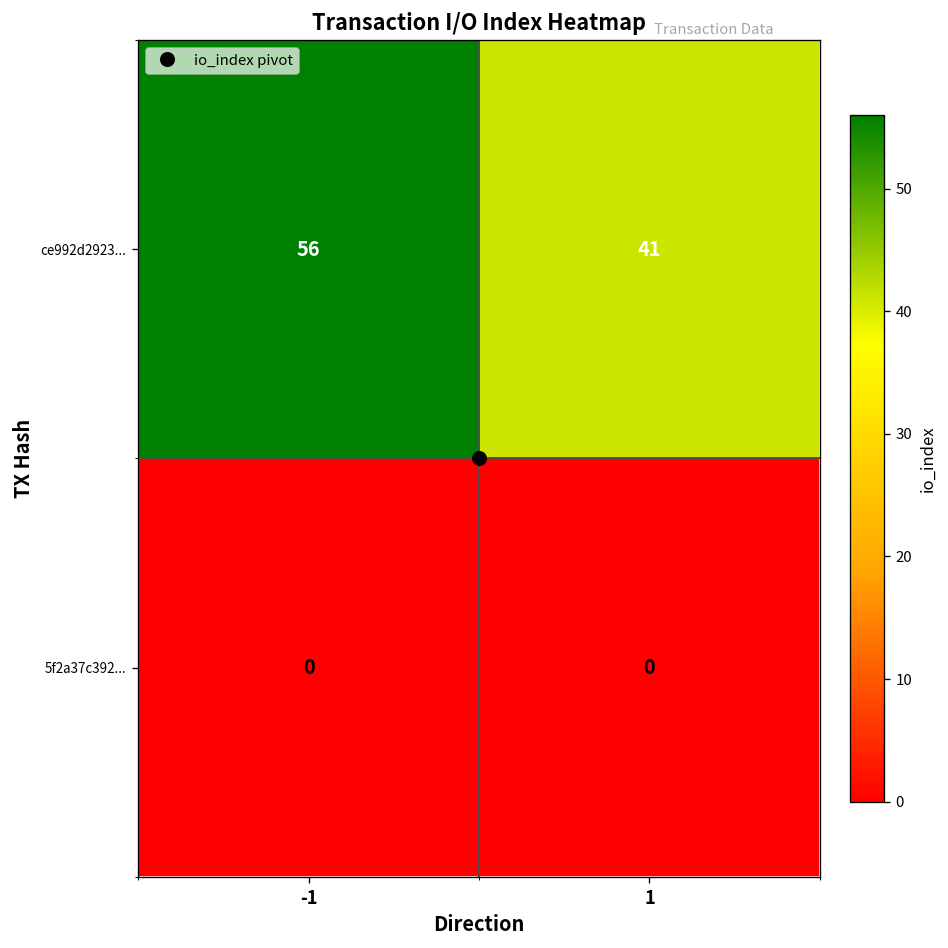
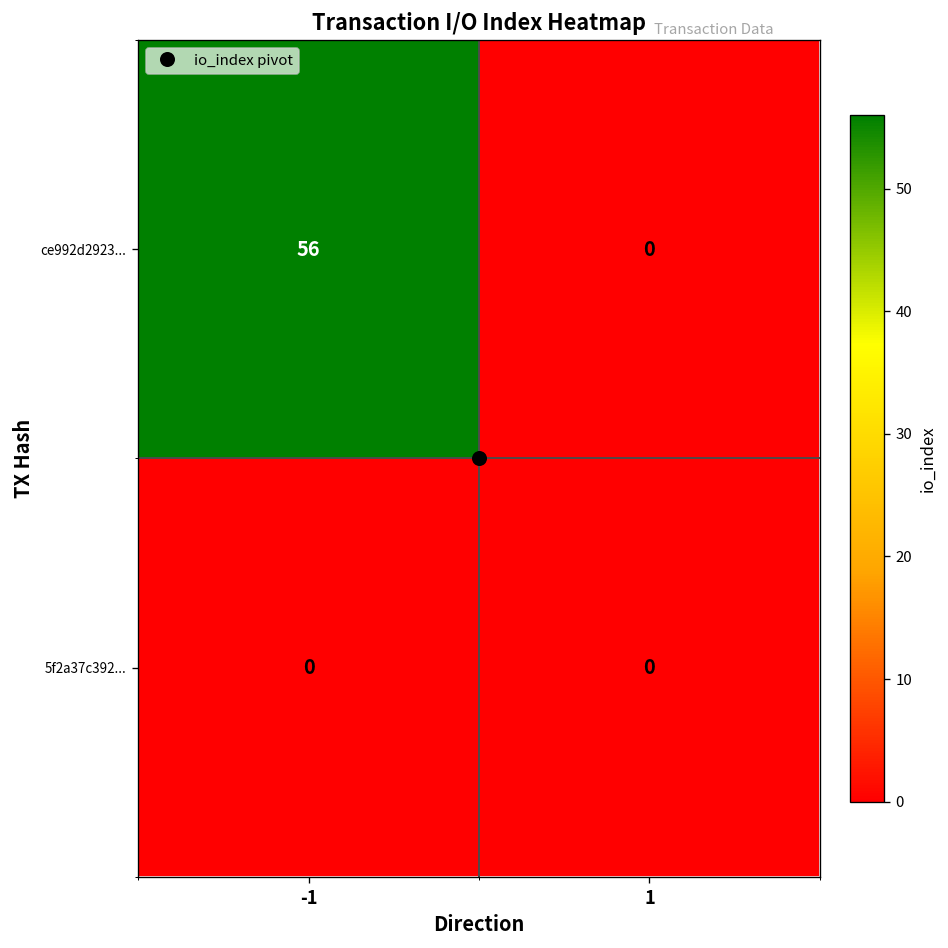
ce992d2923..., 1: 41 -> 0
